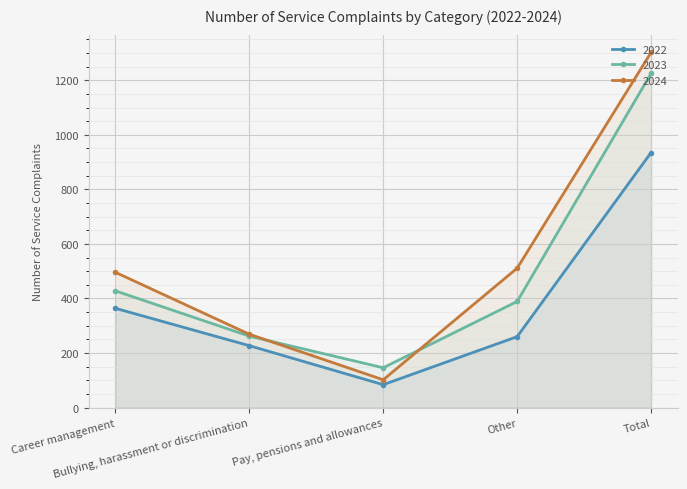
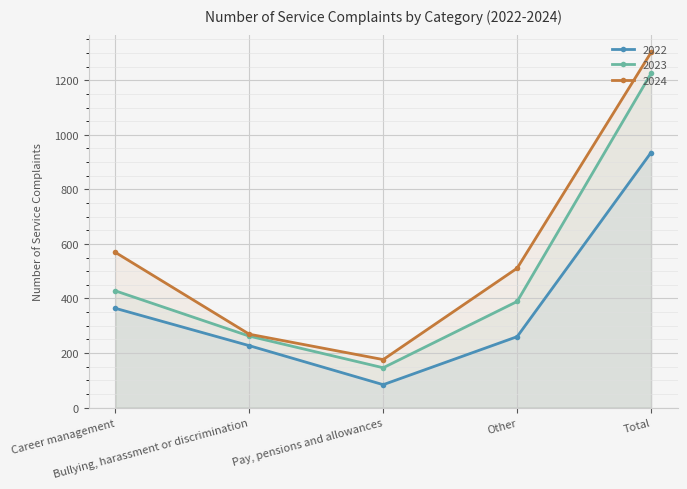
2024, Career management: 500 -> 570
2024, Pay, pensions and allowances: 100 -> 180
